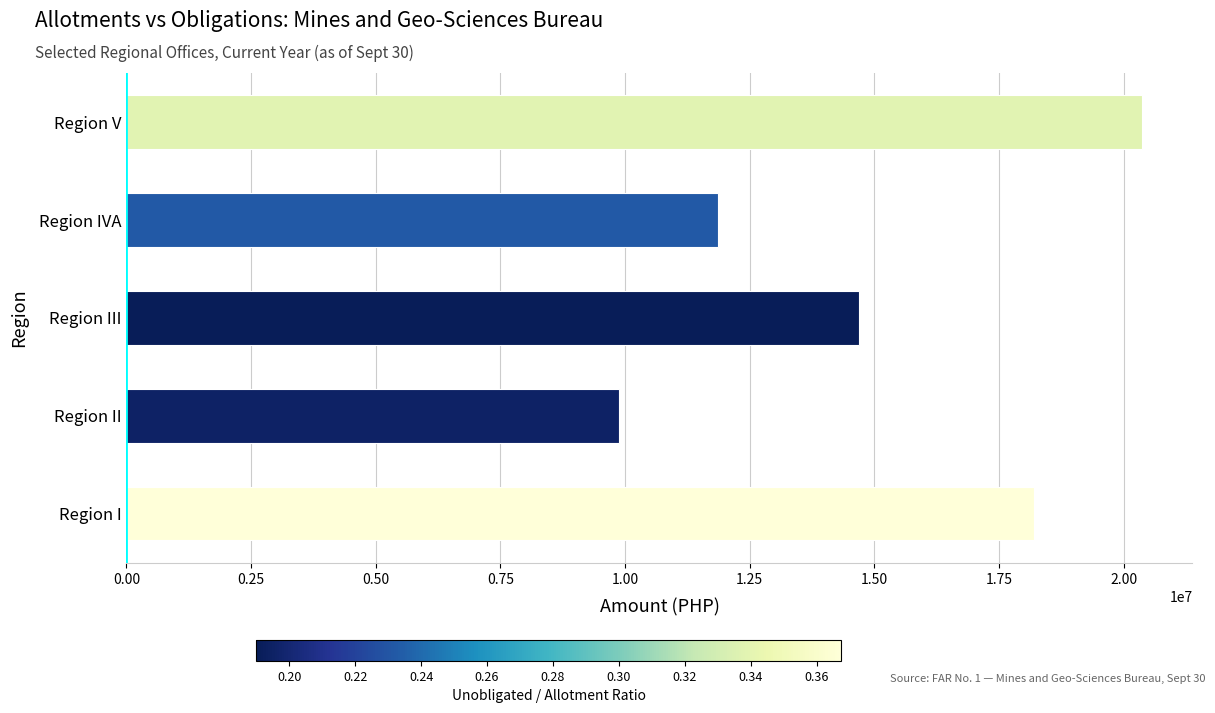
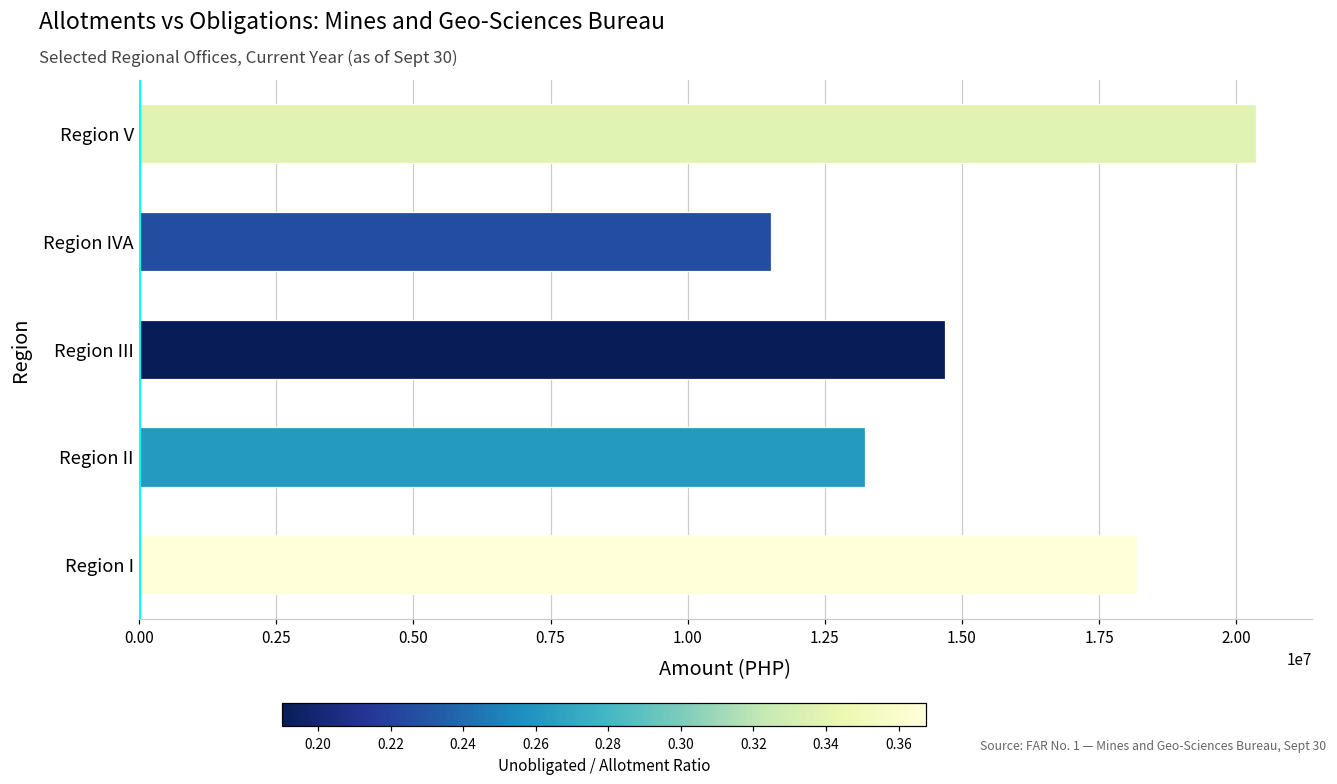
Region IVA: 11900000 -> 11500000
Region II: 9900000 -> 13200000
